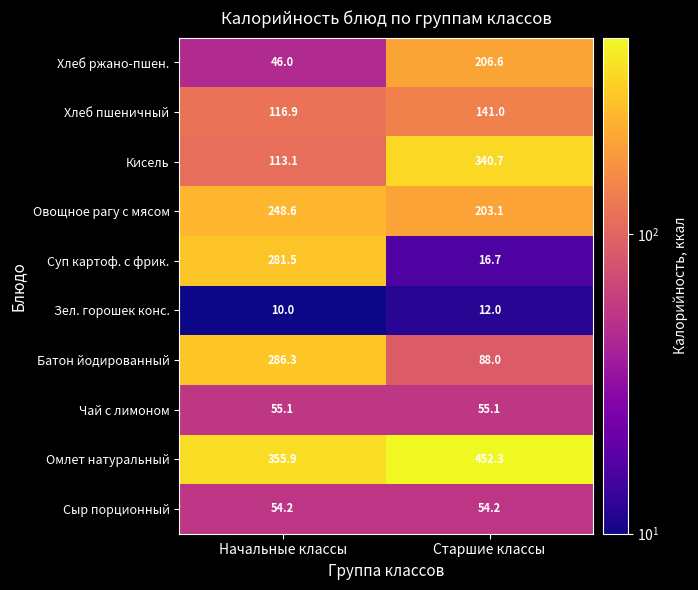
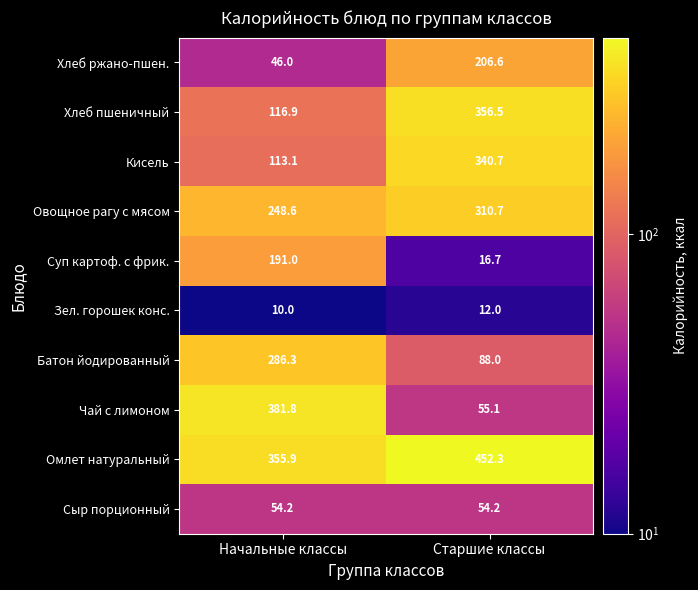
Хлеб пшеничный, Старшие классы: 141.0 -> 356.5
Овощное рагу с мясом, Старшие классы: 203.1 -> 310.7
Суп картоф. с фрик., Начальные классы: 281.5 -> 191.0
Чай с лимоном, Начальные классы: 55.1 -> 381.8
